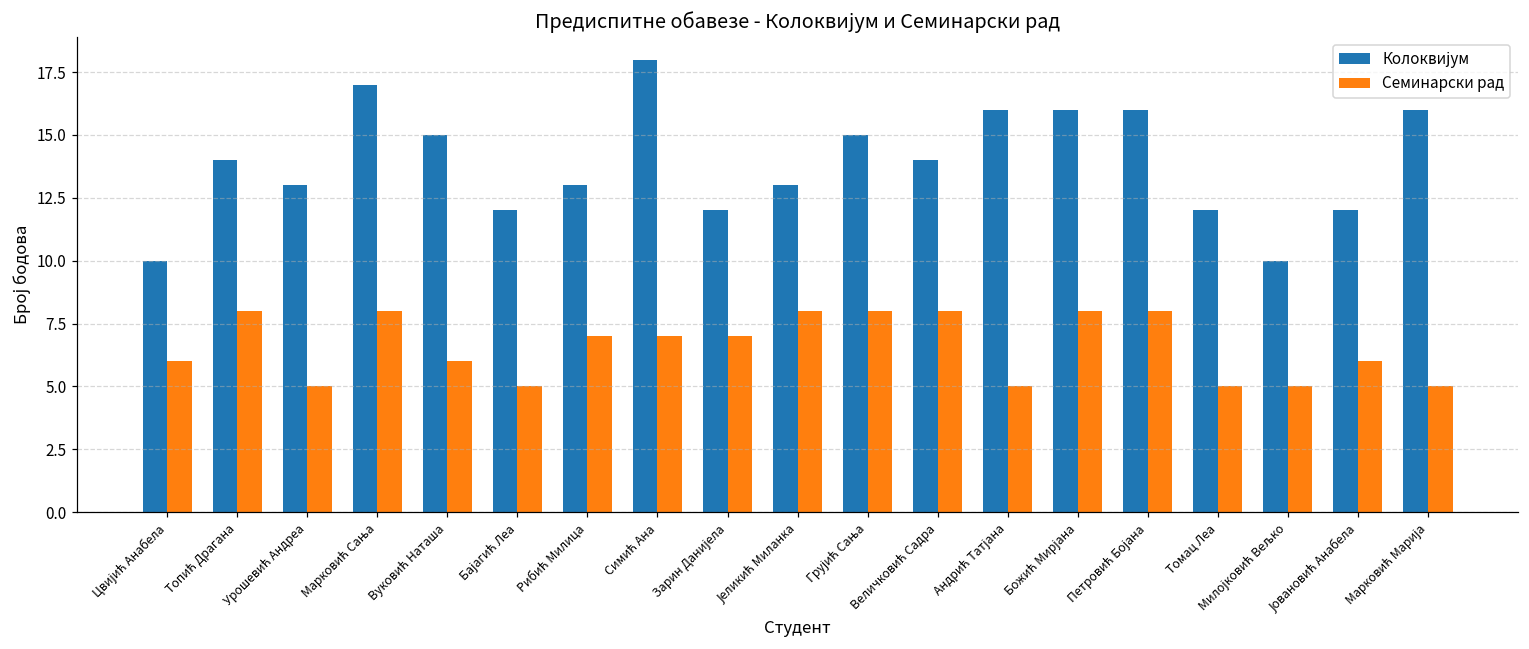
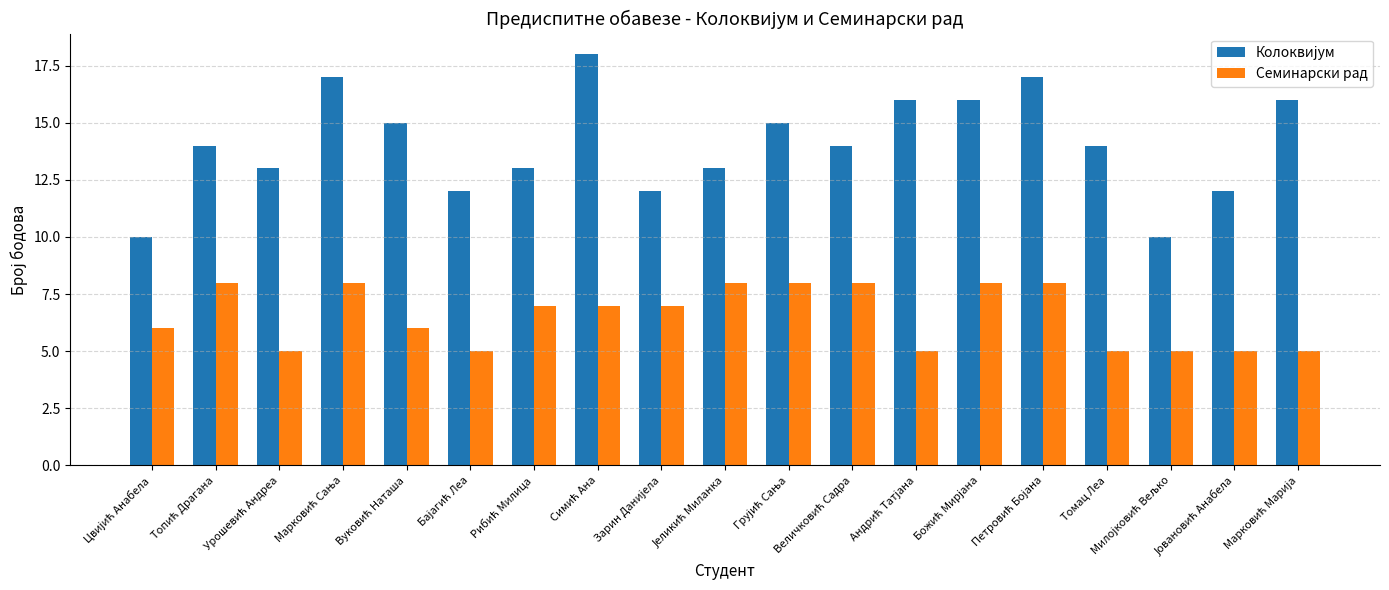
Колоквијум, Петровић Бојана: 16 -> 17
Колоквијум, Томац Леа: 12 -> 14
Семинарски рад, Јовановић Анабела: 6 -> 5
